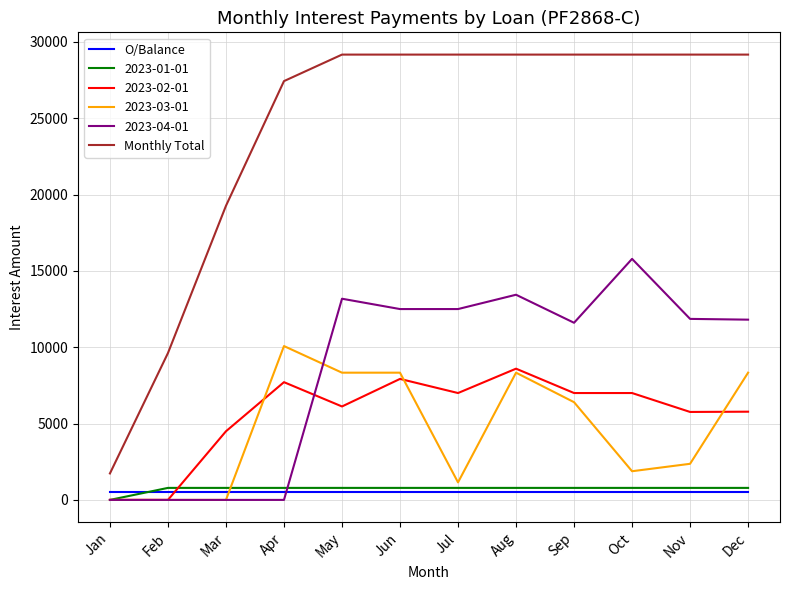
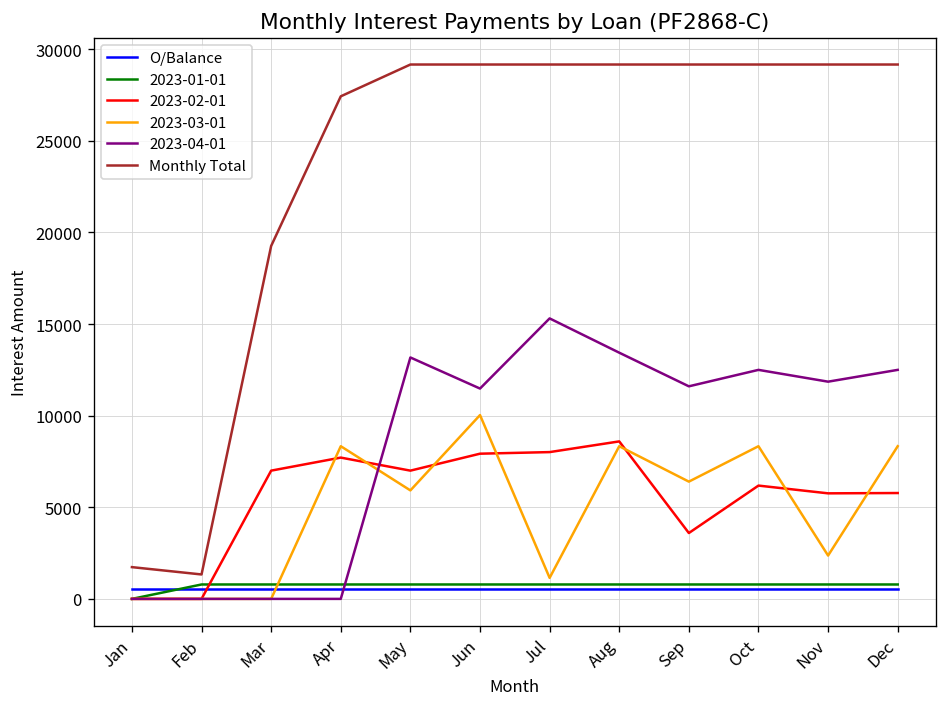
Monthly Total, Feb: 9600 -> 1300
2023-02-01, Mar: 4500 -> 7000
2023-03-01, Apr: 10100 -> 8300
2023-02-01, May: 6100 -> 7000
2023-03-01, May: 8300 -> 5900
2023-03-01, Jun: 8300 -> 10000
2023-04-01, Jun: 12500 -> 11500
2023-02-01, Jul: 7000 -> 8000
2023-04-01, Jul: 12500 -> 15300
2023-02-01, Sep: 7000 -> 3600
2023-02-01, Oct: 7000 -> 6200
2023-03-01, Oct: 1900 -> 8300
2023-04-01, Oct: 15800 -> 12500
2023-04-01, Dec: 11800 -> 12500
